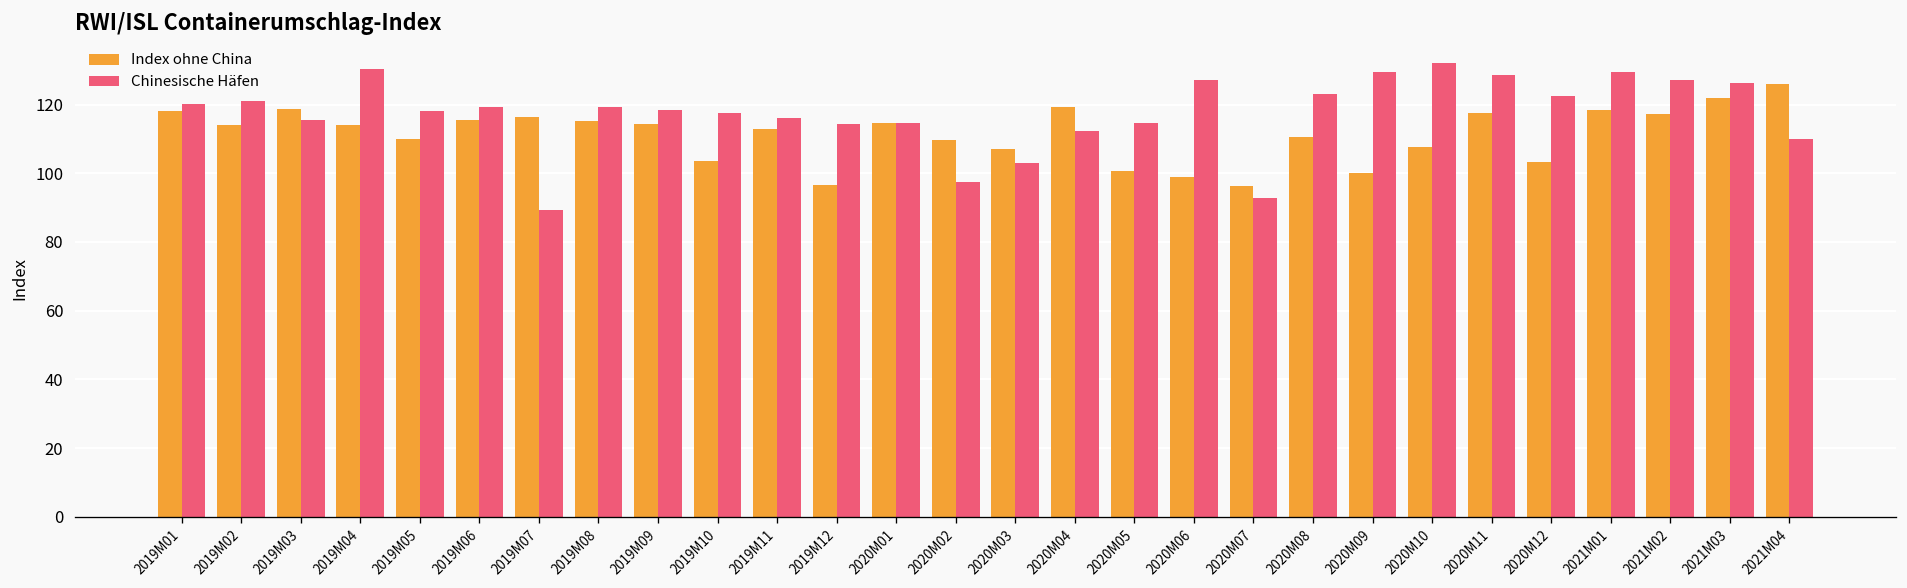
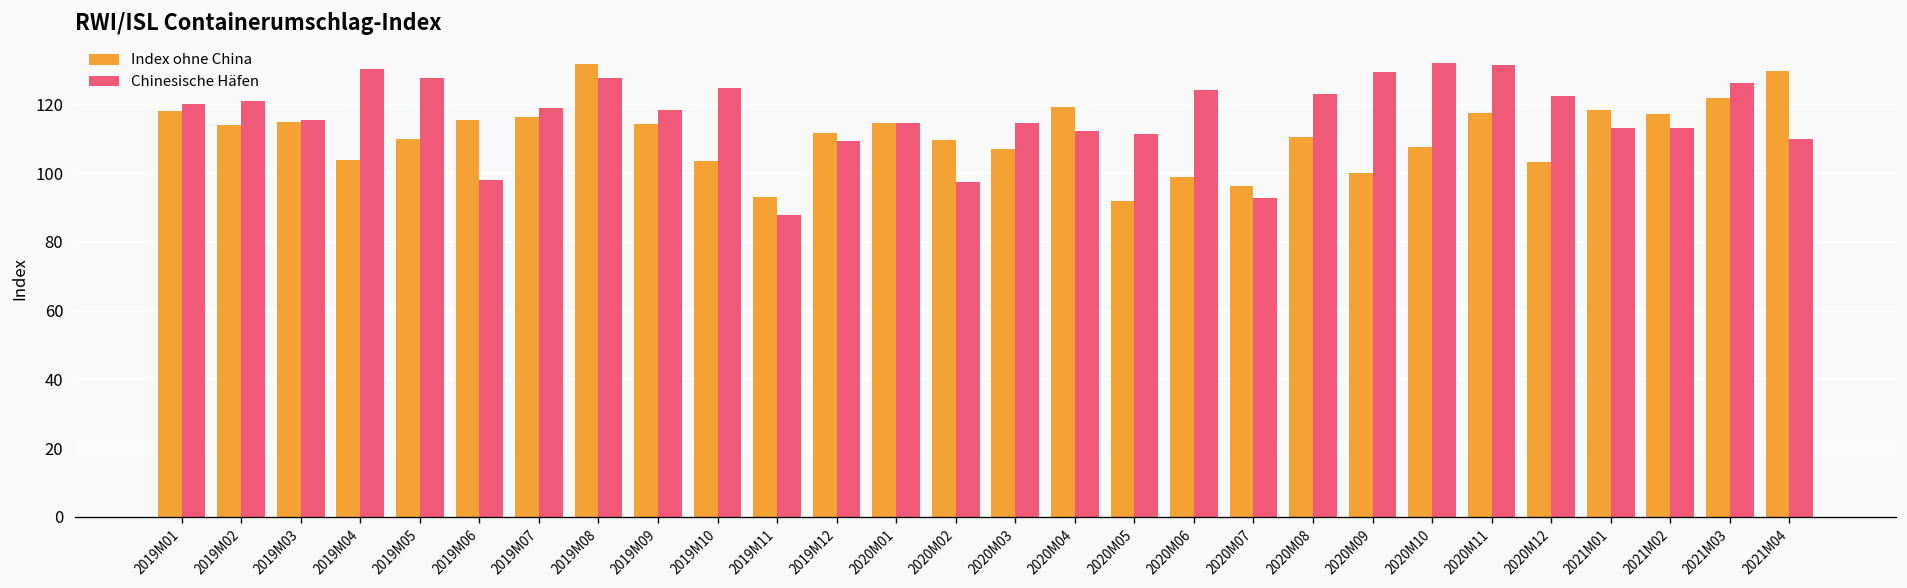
Index ohne China, 2019M03: 119 -> 115
Index ohne China, 2019M04: 114 -> 104
Chinesische Häfen, 2019M05: 118 -> 128
Chinesische Häfen, 2019M06: 119 -> 98
Chinesische Häfen, 2019M07: 89 -> 119
Index ohne China, 2019M08: 115 -> 132
Chinesische Häfen, 2019M08: 119 -> 128
Chinesische Häfen, 2019M10: 118 -> 125
Index ohne China, 2019M11: 113 -> 93
Chinesische Häfen, 2019M11: 116 -> 88
Index ohne China, 2019M12: 97 -> 112
Chinesische Häfen, 2019M12: 114 -> 109
Chinesische Häfen, 2020M03: 103 -> 115
Index ohne China, 2020M05: 101 -> 92
Chinesische Häfen, 2020M05: 115 -> 111
Chinesische Häfen, 2020M06: 127 -> 124
Chinesische Häfen, 2020M11: 128 -> 132
Chinesische Häfen, 2021M01: 129 -> 113
Chinesische Häfen, 2021M02: 127 -> 113
Index ohne China, 2021M04: 126 -> 130
